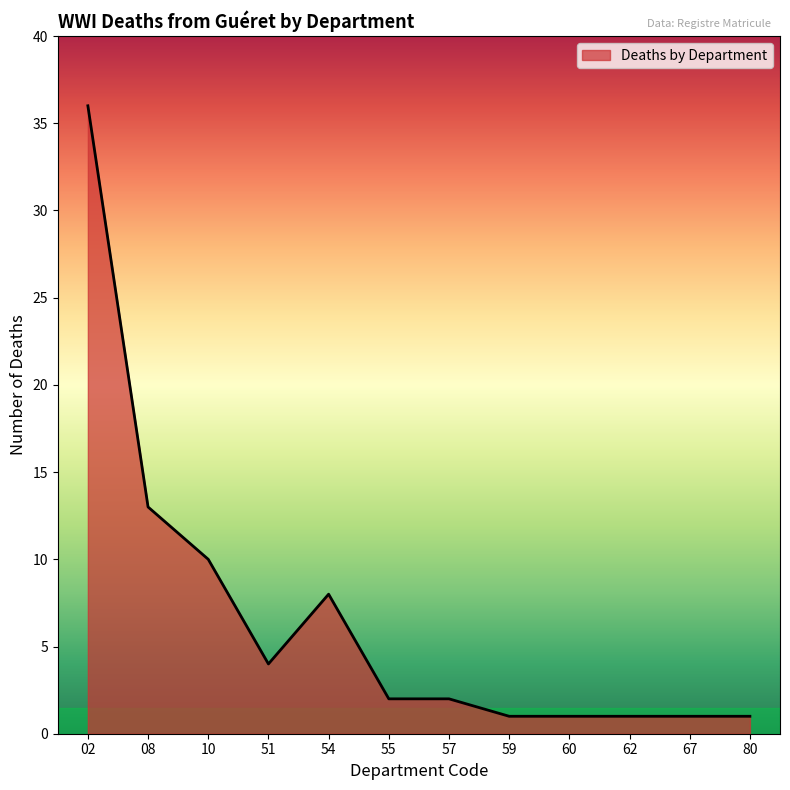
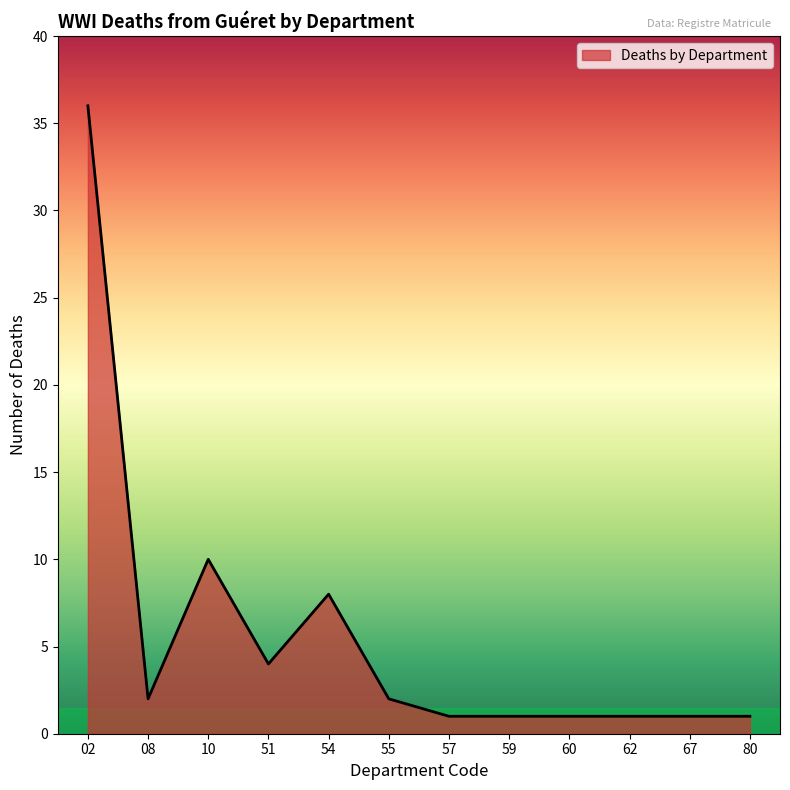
08: 13 -> 2
57: 2 -> 1
